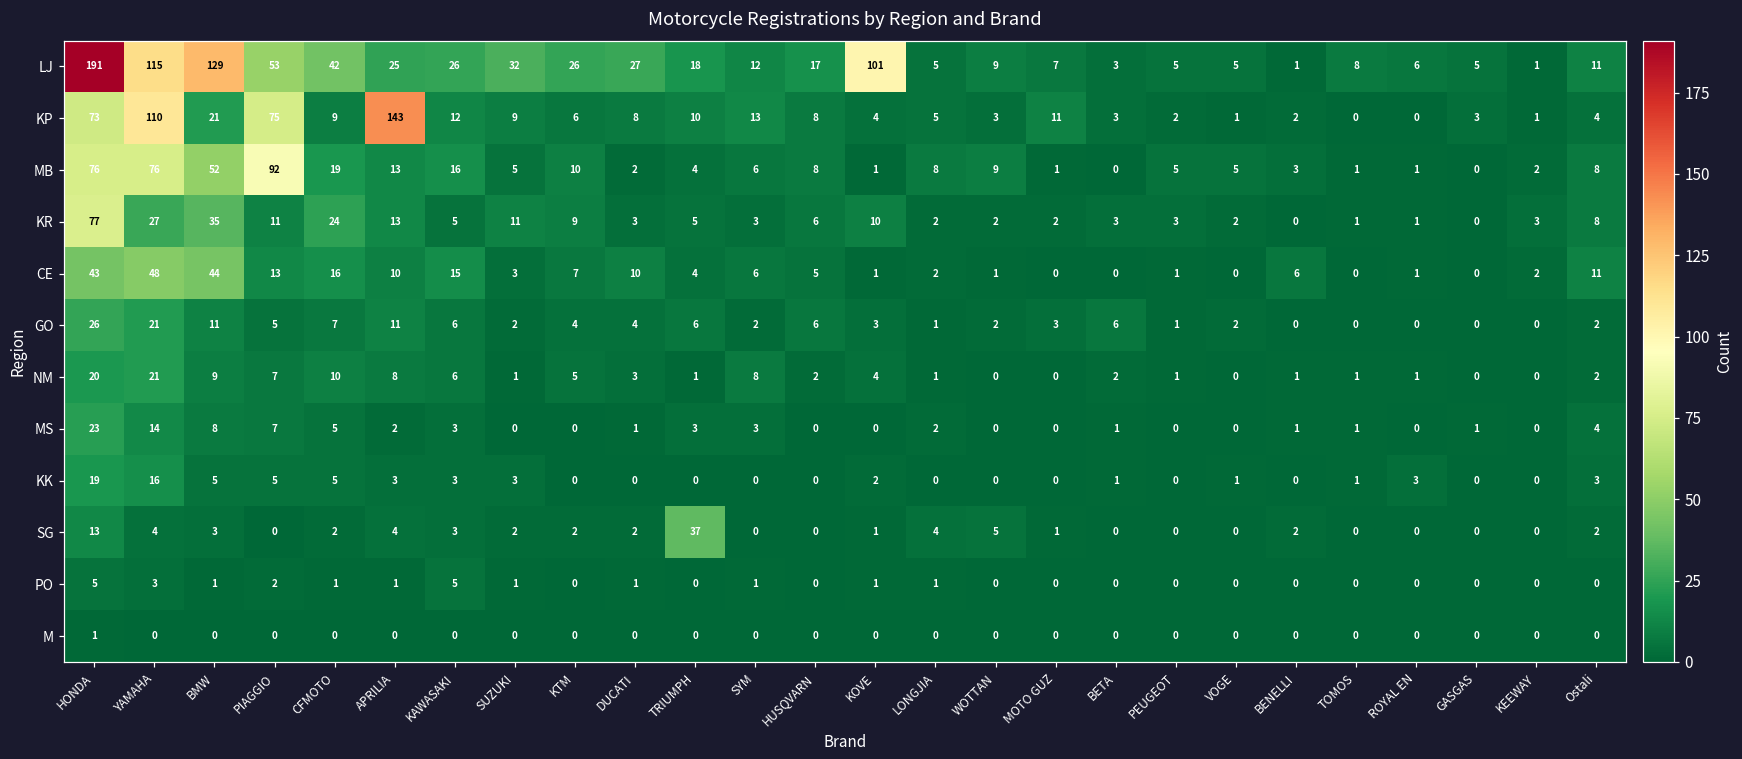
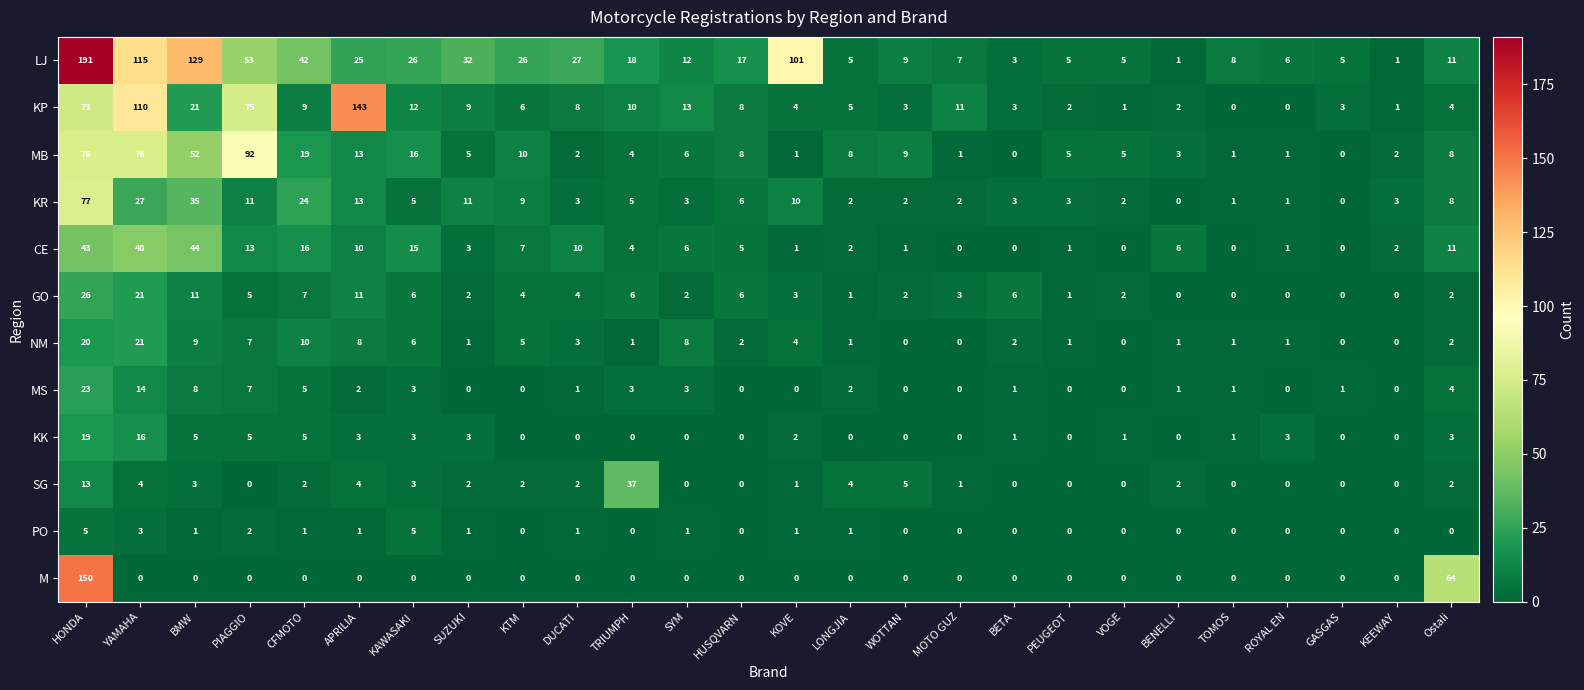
M, HONDA: 1 -> 150
M, Ostali: 0 -> 64
